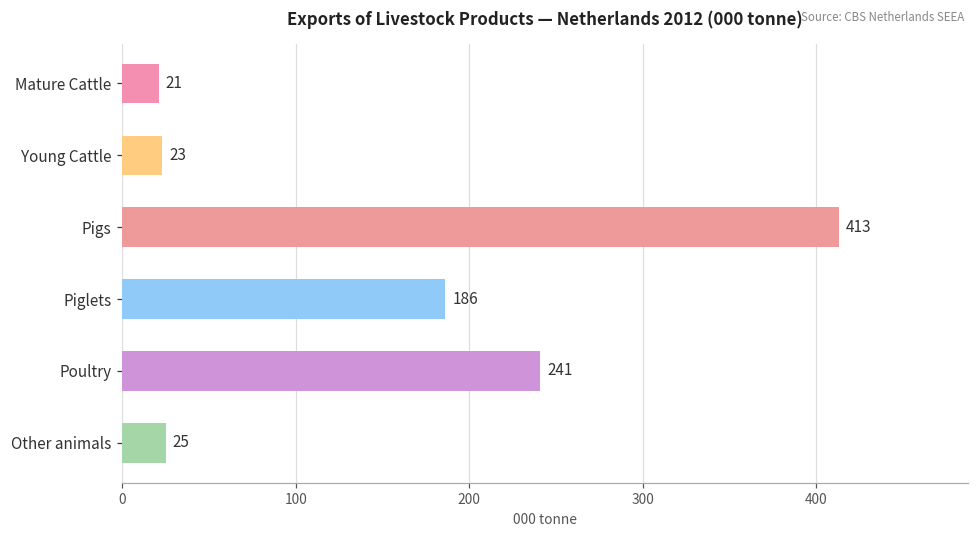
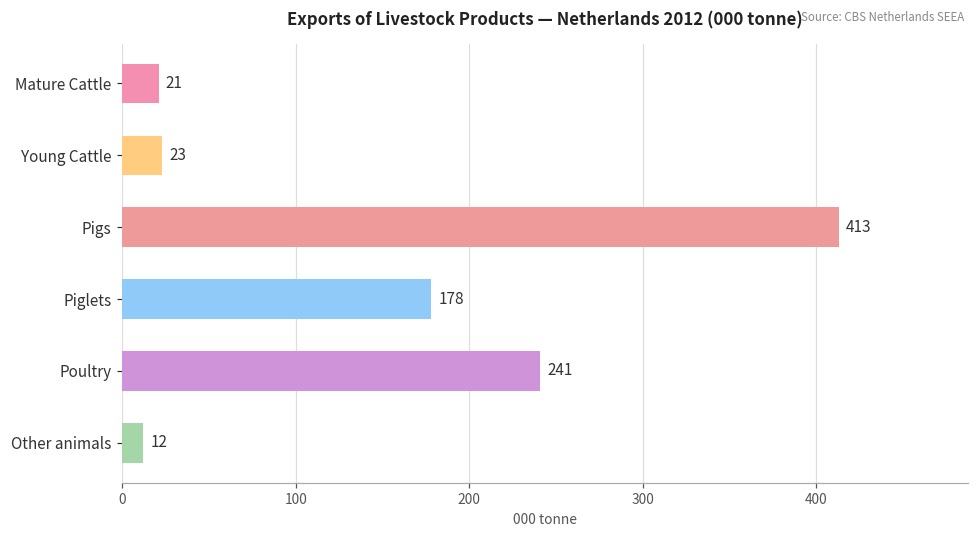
Piglets: 186 -> 178
Other animals: 25 -> 12
